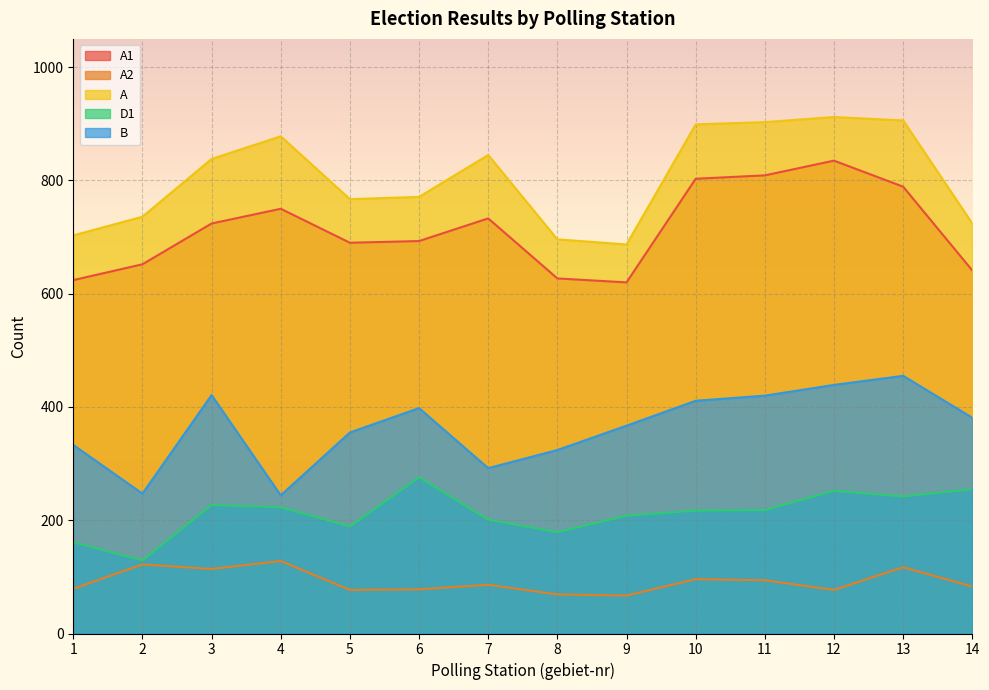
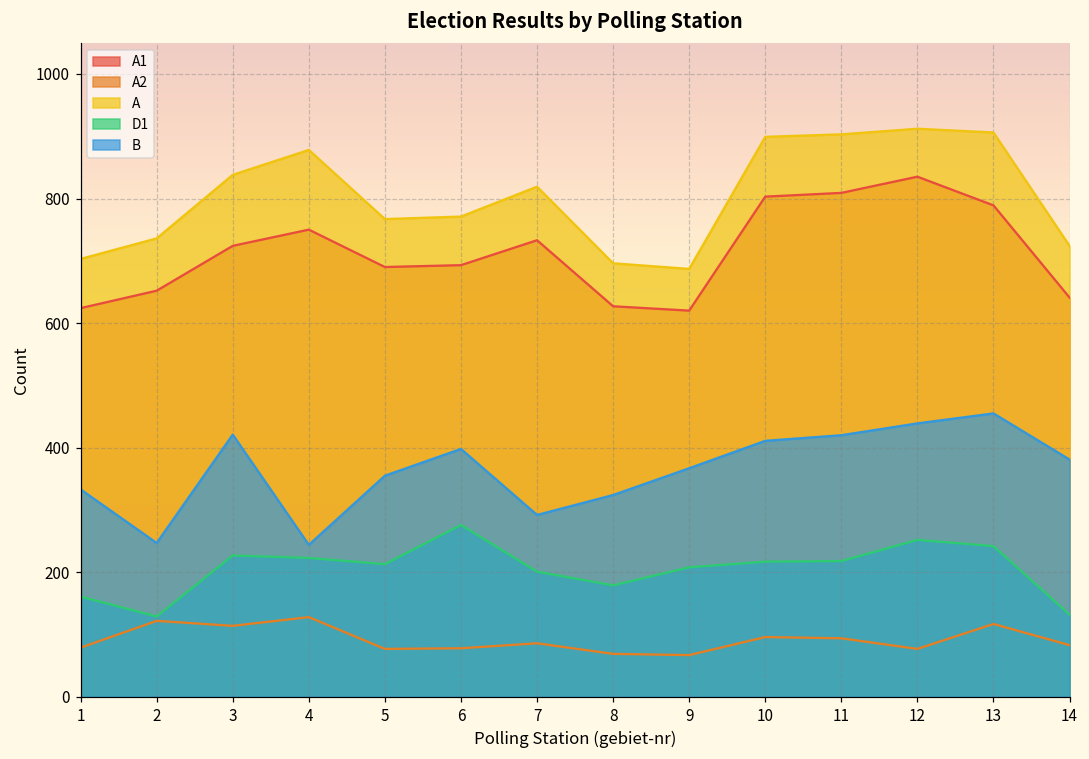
D1, 5: 190 -> 210
A, 7: 850 -> 820
D1, 14: 260 -> 130
